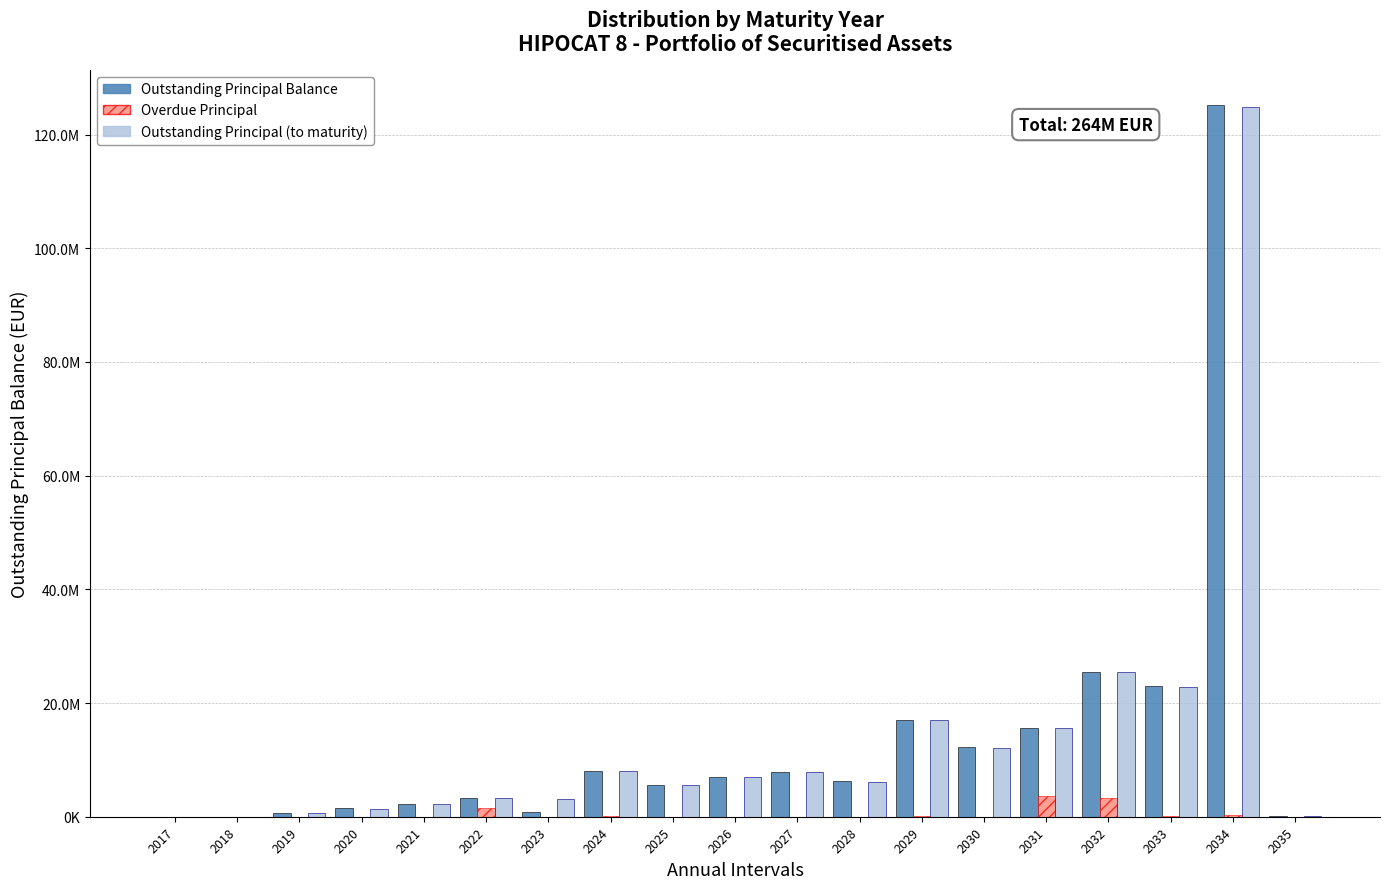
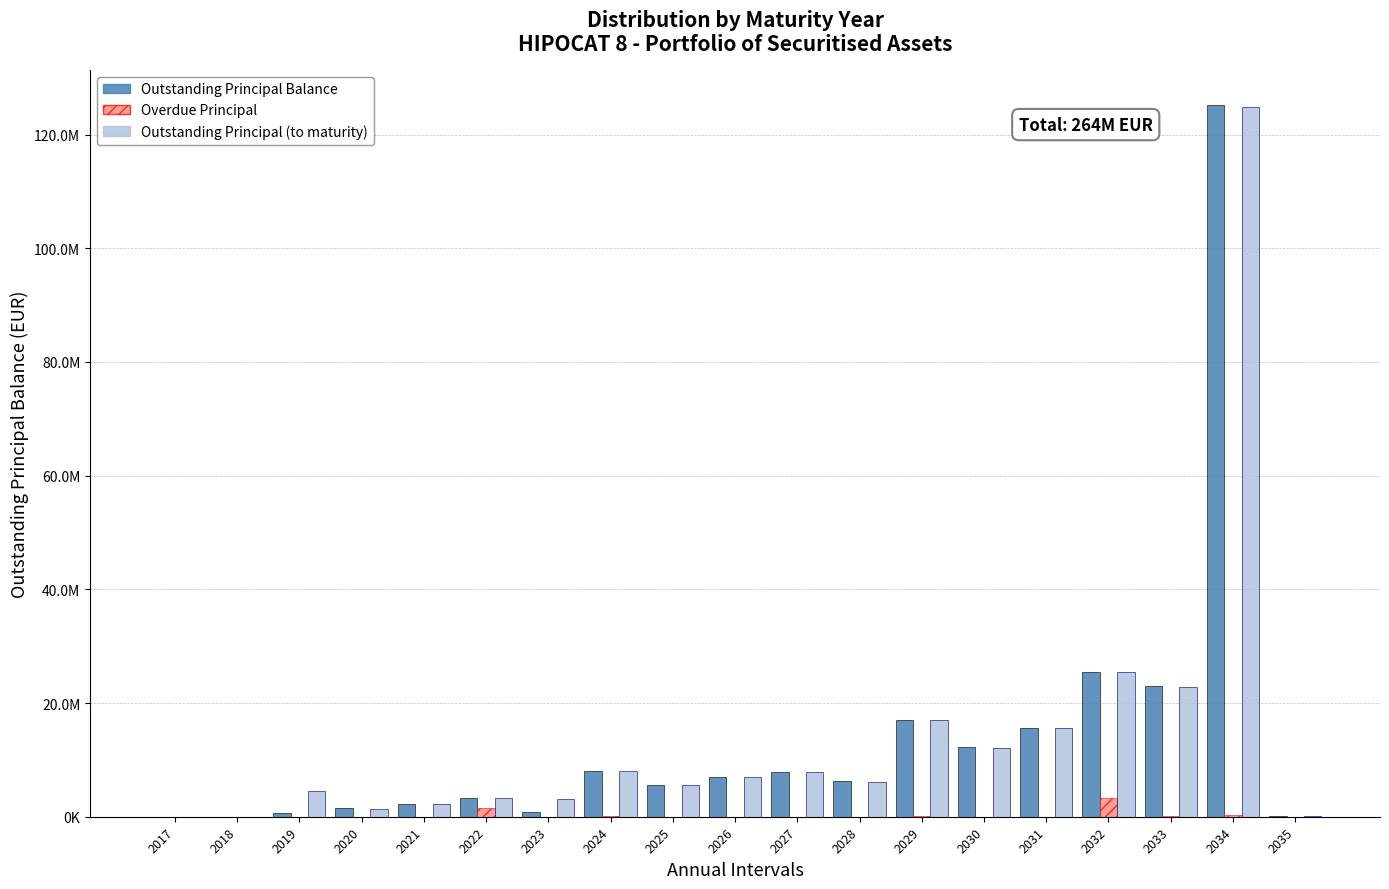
Outstanding Principal (to maturity), 2019: 1000000 -> 4000000
Overdue Principal, 2031: 4000000 -> 0
